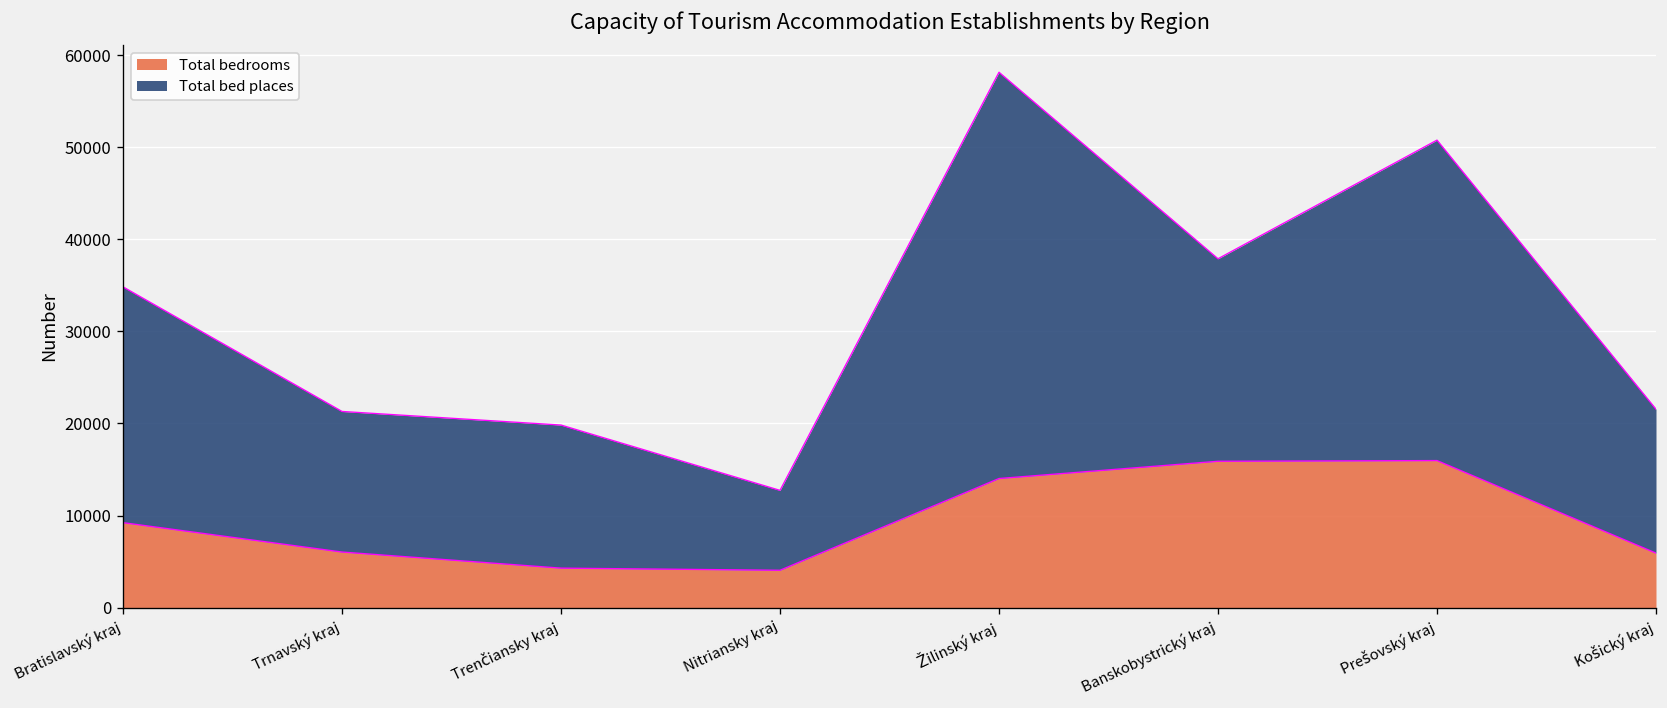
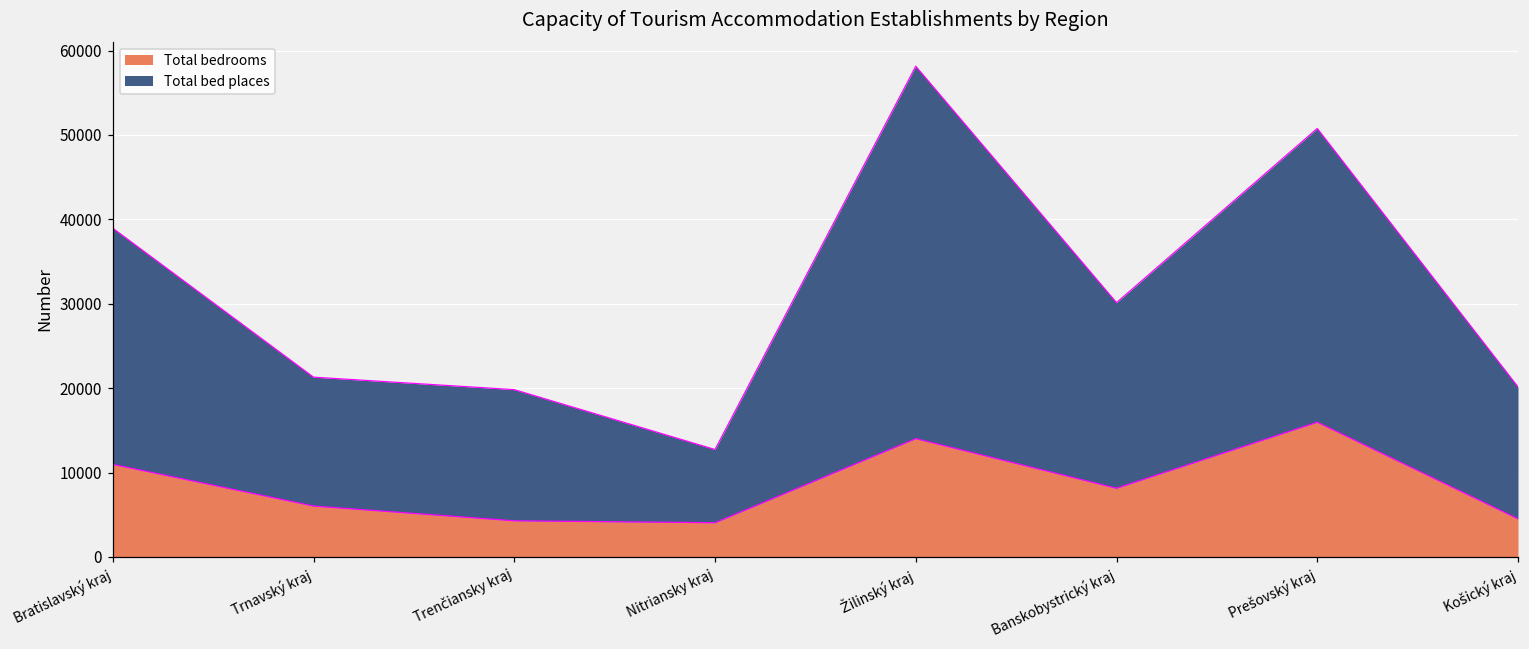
Total bedrooms, Bratislavský kraj: 9000 -> 11000
Total bed places, Bratislavský kraj: 26000 -> 28000
Total bedrooms, Banskobystrický kraj: 16000 -> 8000
Total bedrooms, Košický kraj: 6000 -> 5000
